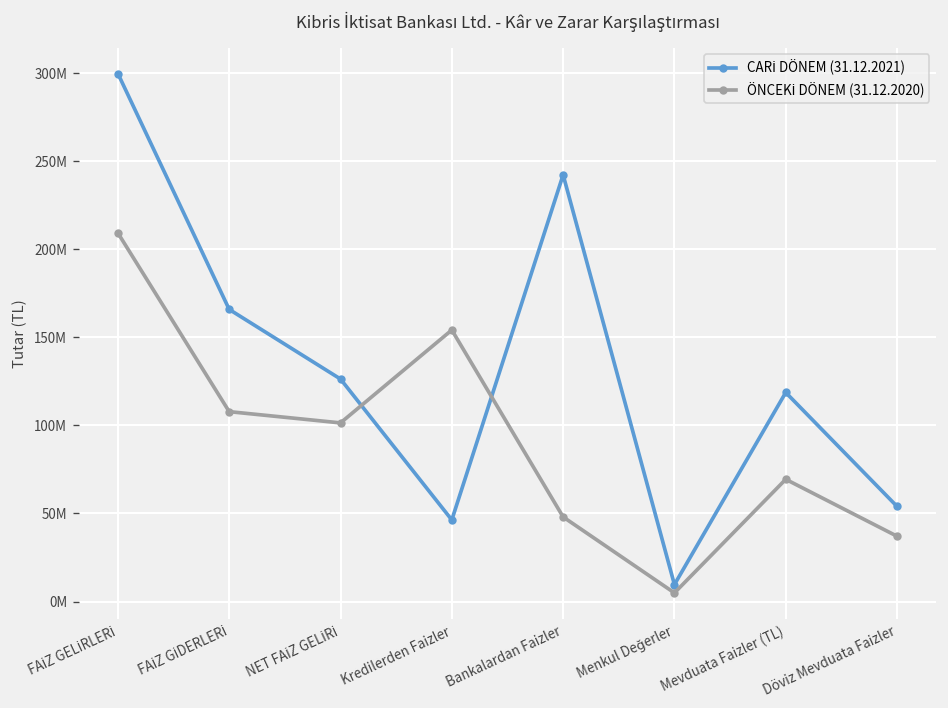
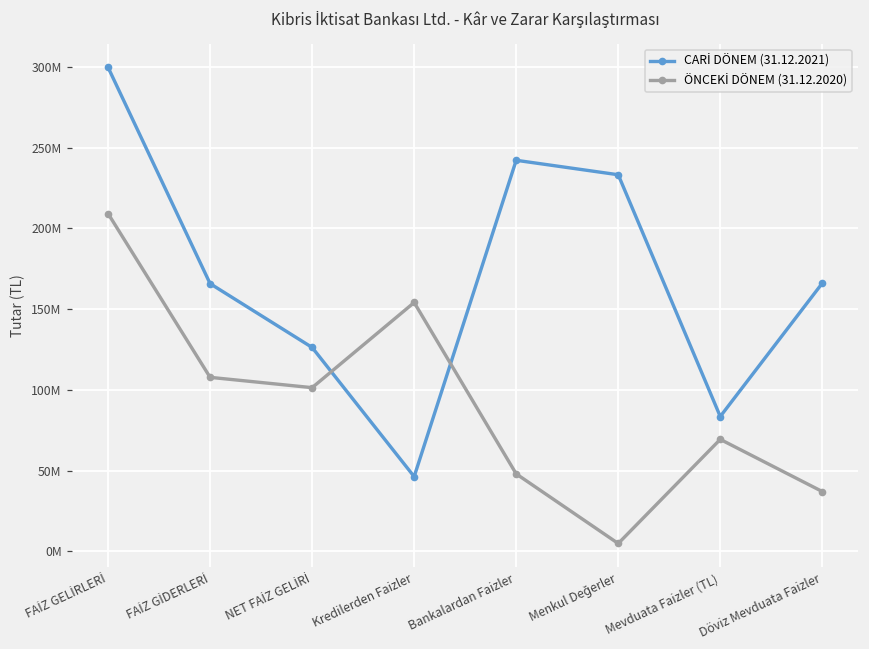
CARİ DÖNEM (31.12.2021), Menkul Değerler: 10000000 -> 233000000
CARİ DÖNEM (31.12.2021), Mevduata Faizler (TL): 119000000 -> 84000000
CARİ DÖNEM (31.12.2021), Döviz Mevduata Faizler: 54000000 -> 166000000
